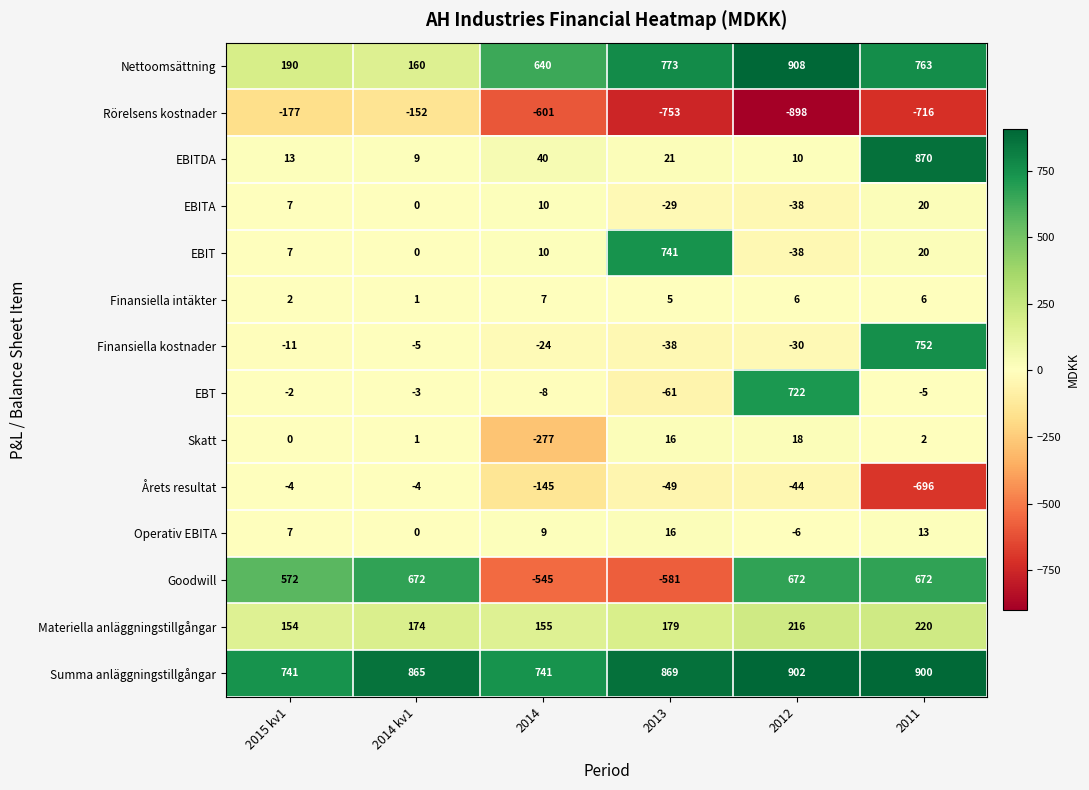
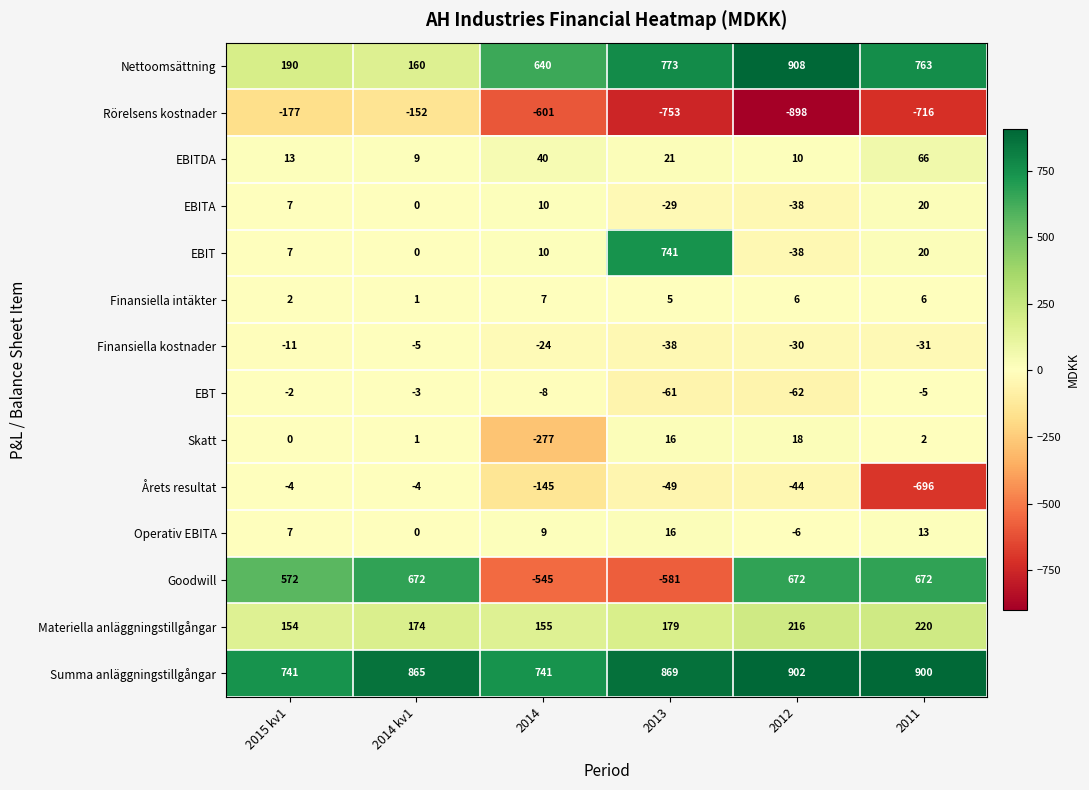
EBITDA, 2011: 870 -> 66
Finansiella kostnader, 2011: 752 -> -31
EBT, 2012: 722 -> -62
